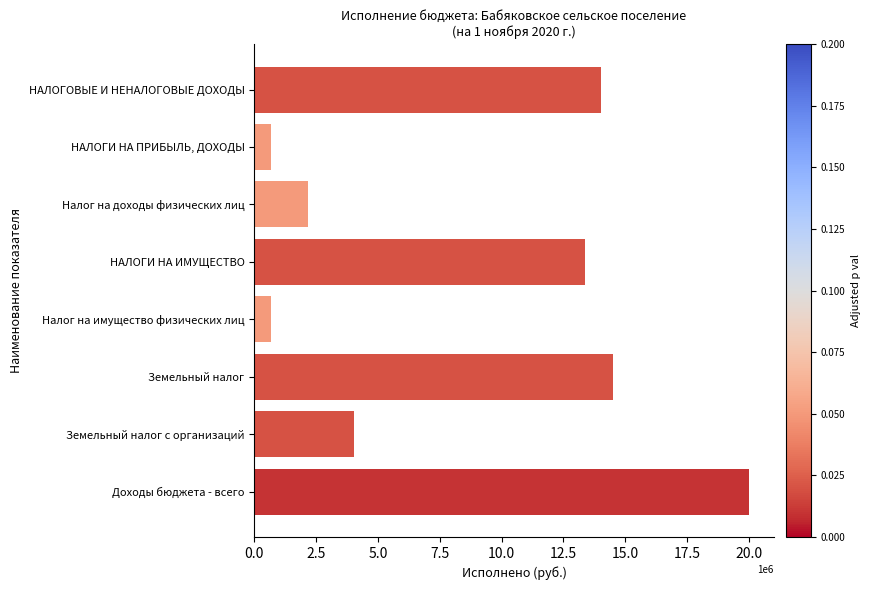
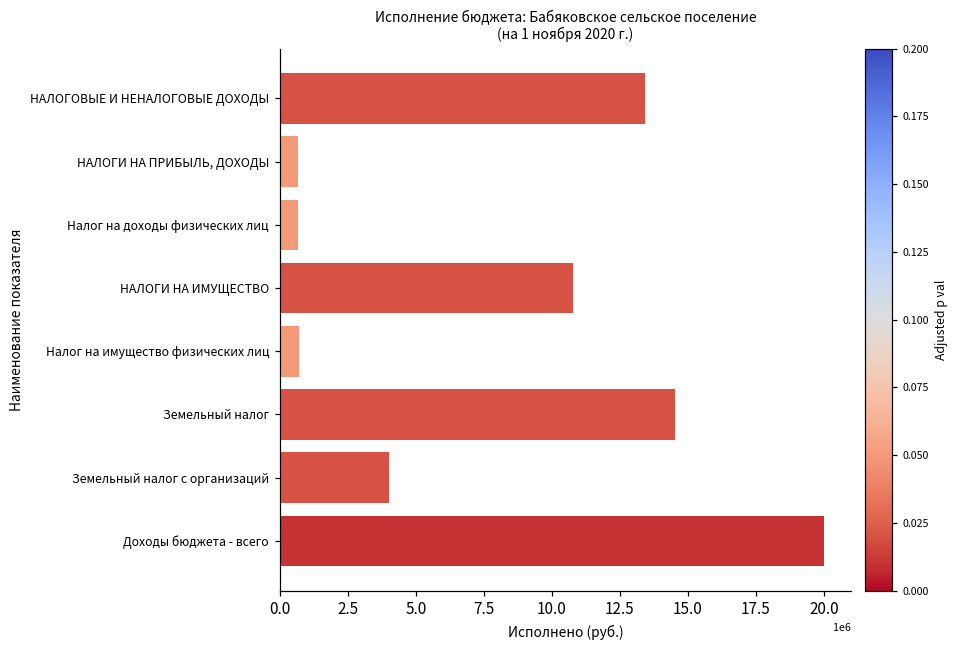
НАЛОГОВЫЕ И НЕНАЛОГОВЫЕ ДОХОДЫ: 14000000 -> 13400000
Налог на доходы физических лиц: 2200000 -> 700000
НАЛОГИ НА ИМУЩЕСТВО: 13400000 -> 10800000
